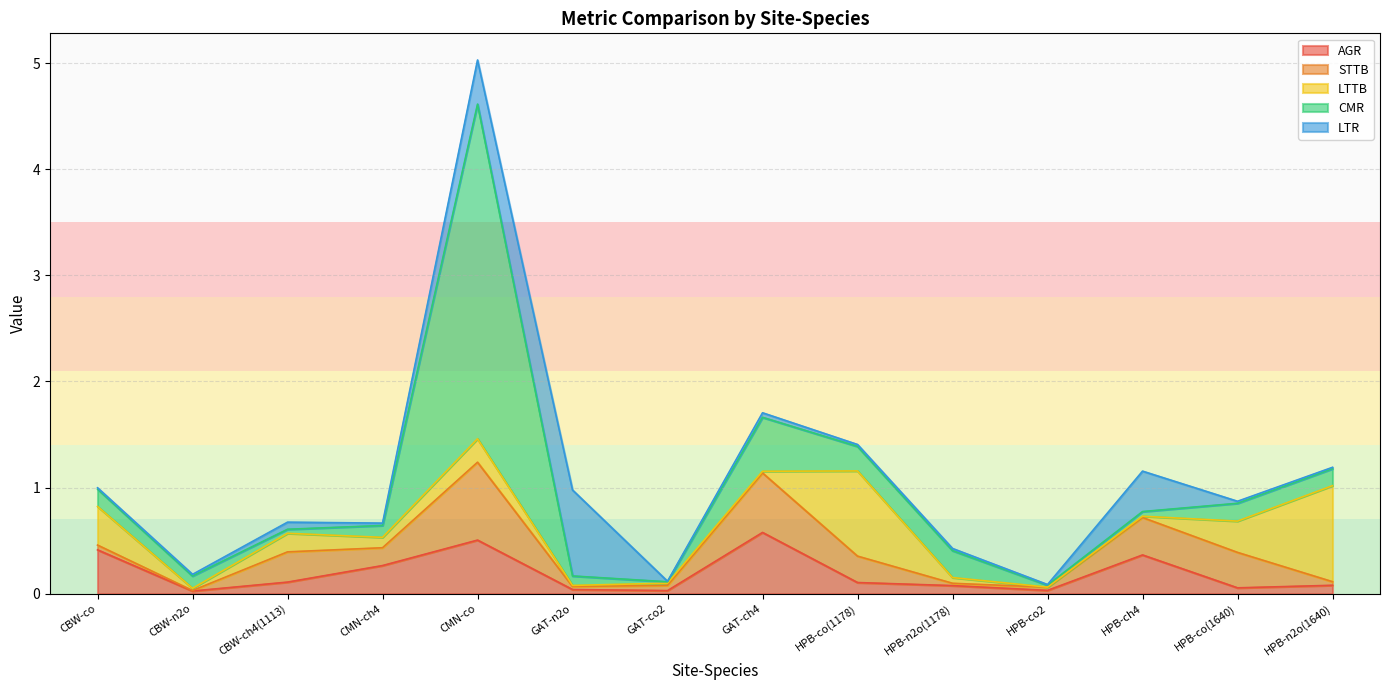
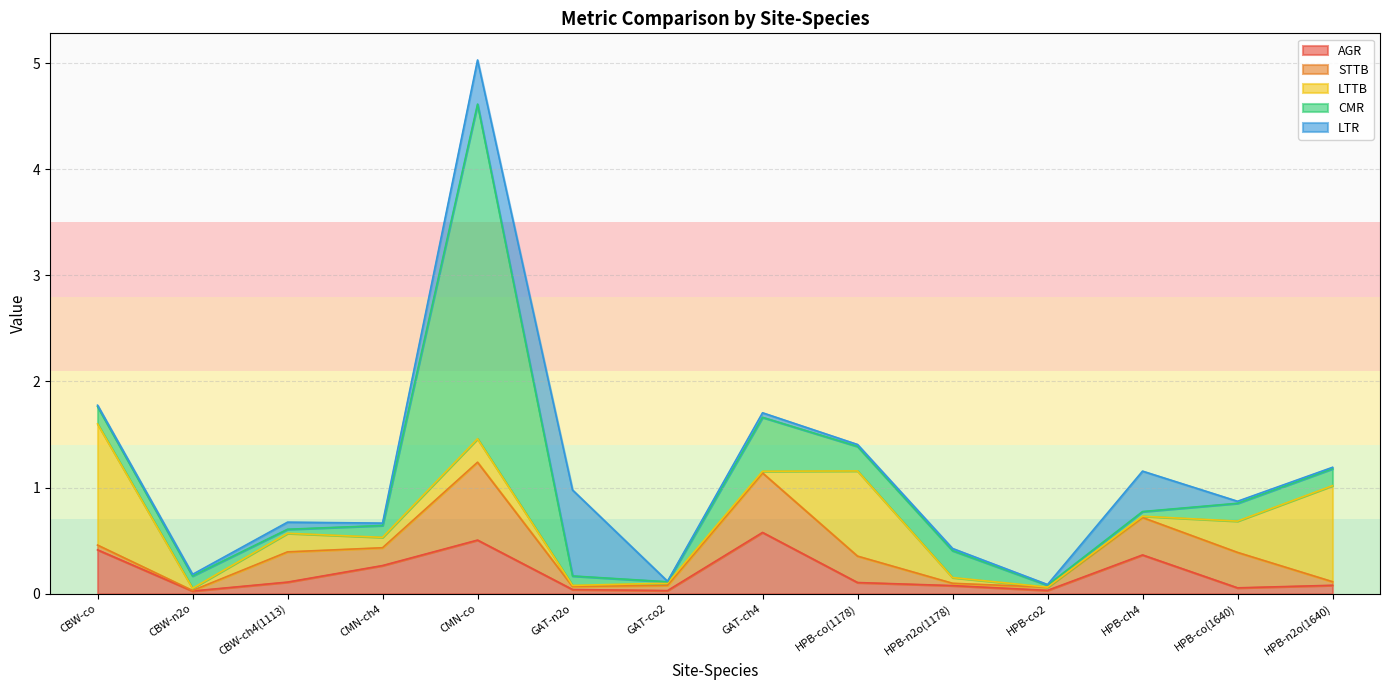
LTTB, CBW-co: 0.36 -> 1.14
